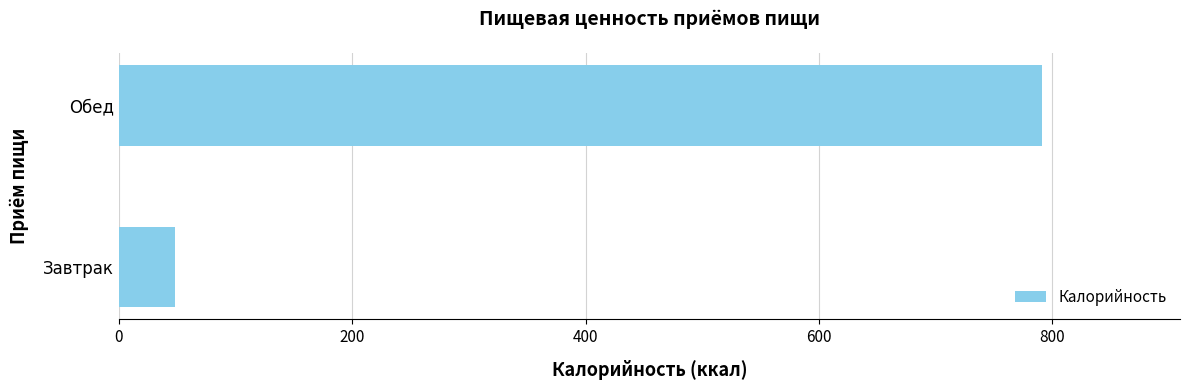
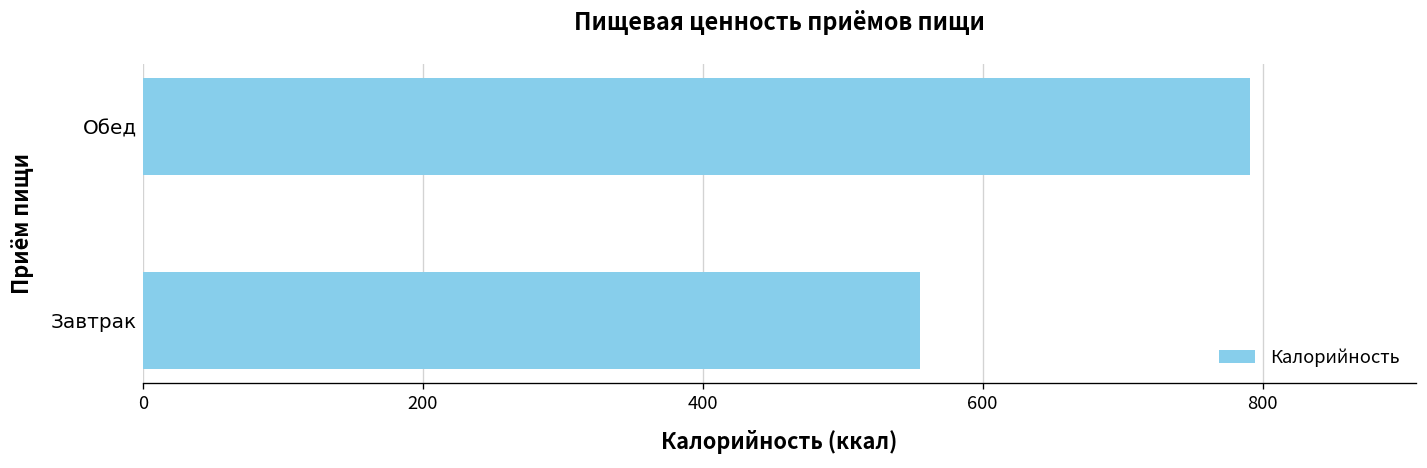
Завтрак: 48 -> 555
